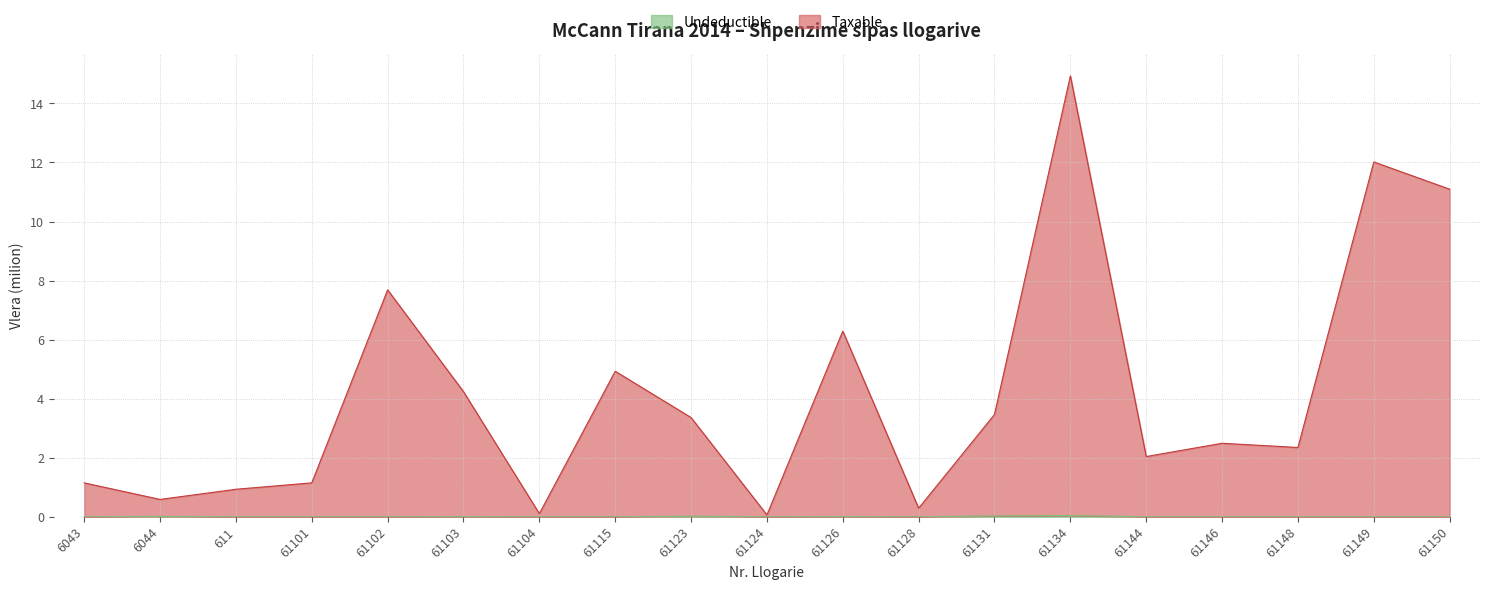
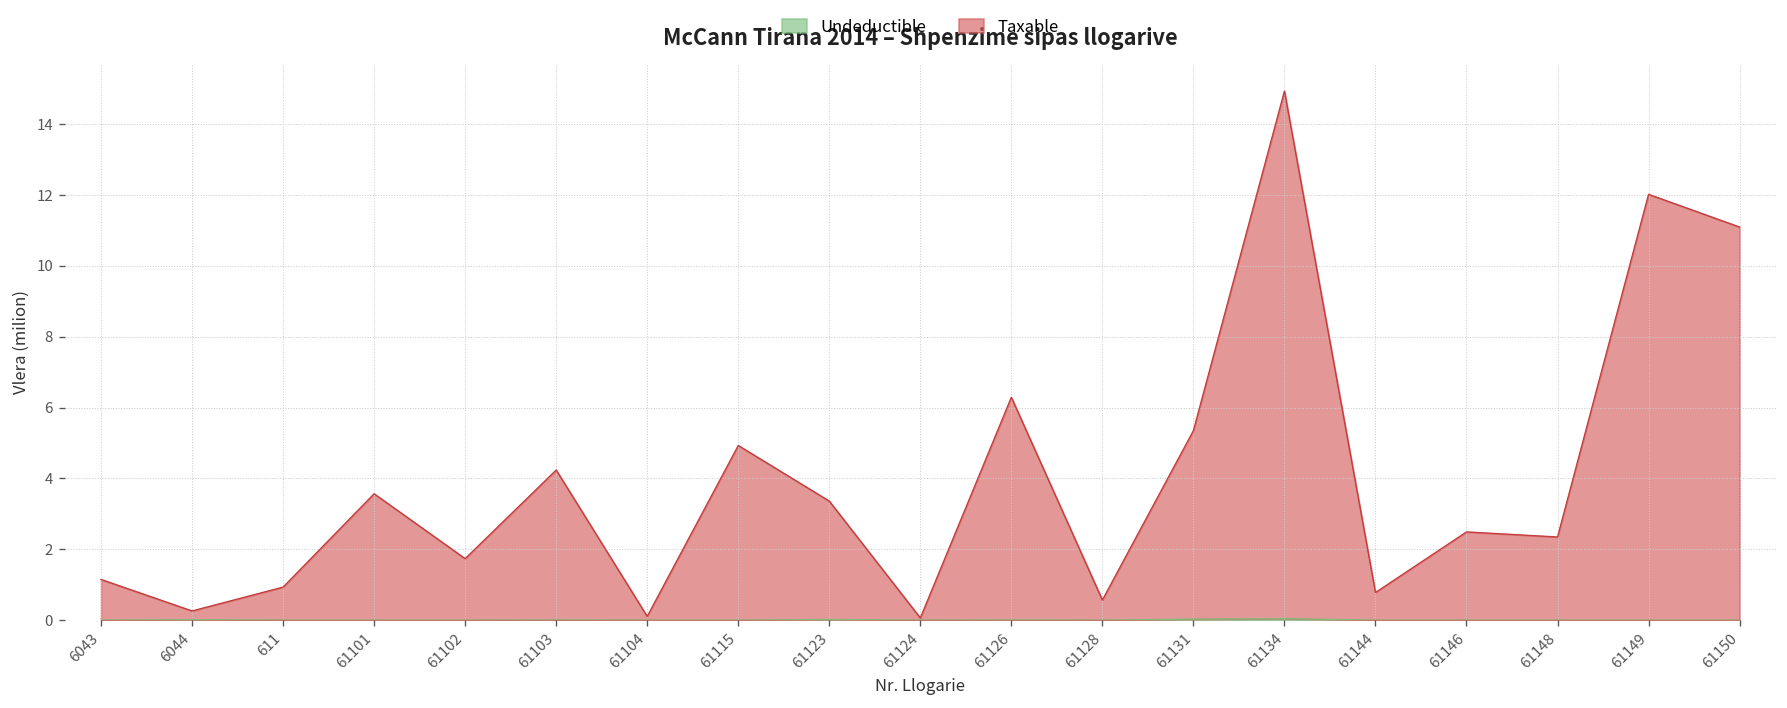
Taxable, 6044: 0.6 -> 0.2
Taxable, 61101: 1.1 -> 3.6
Taxable, 61102: 7.7 -> 1.7
Taxable, 61128: 0.3 -> 0.6
Taxable, 61131: 3.4 -> 5.3
Taxable, 61144: 2.0 -> 0.8
